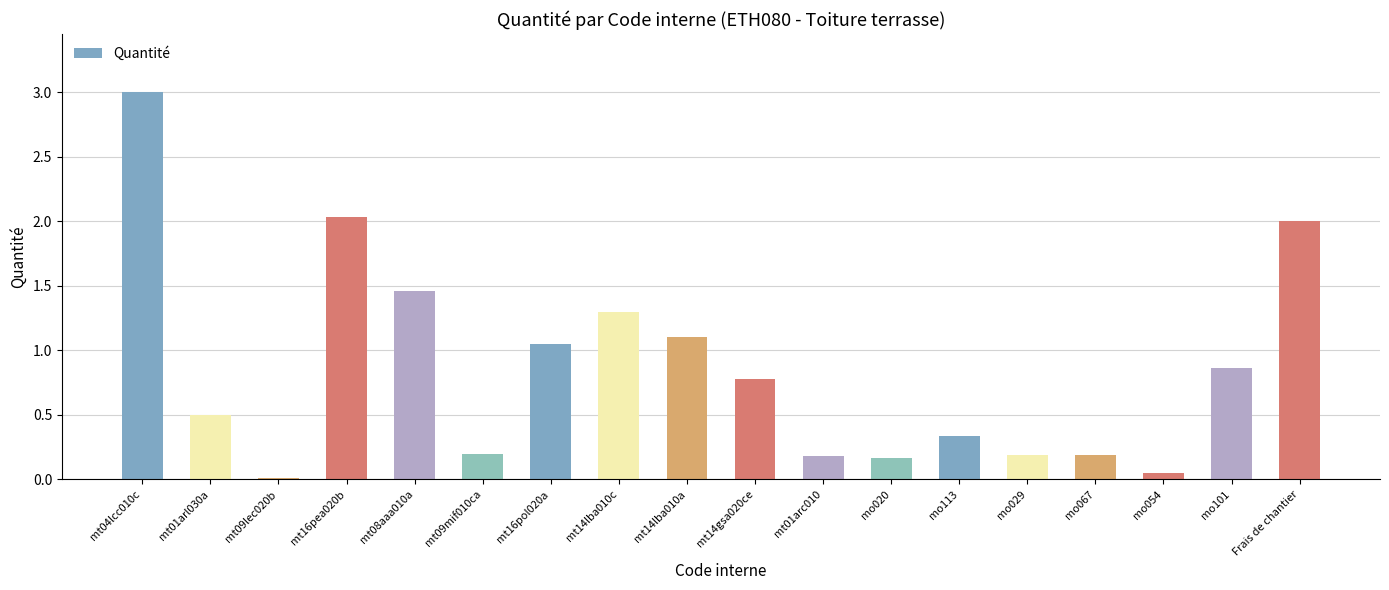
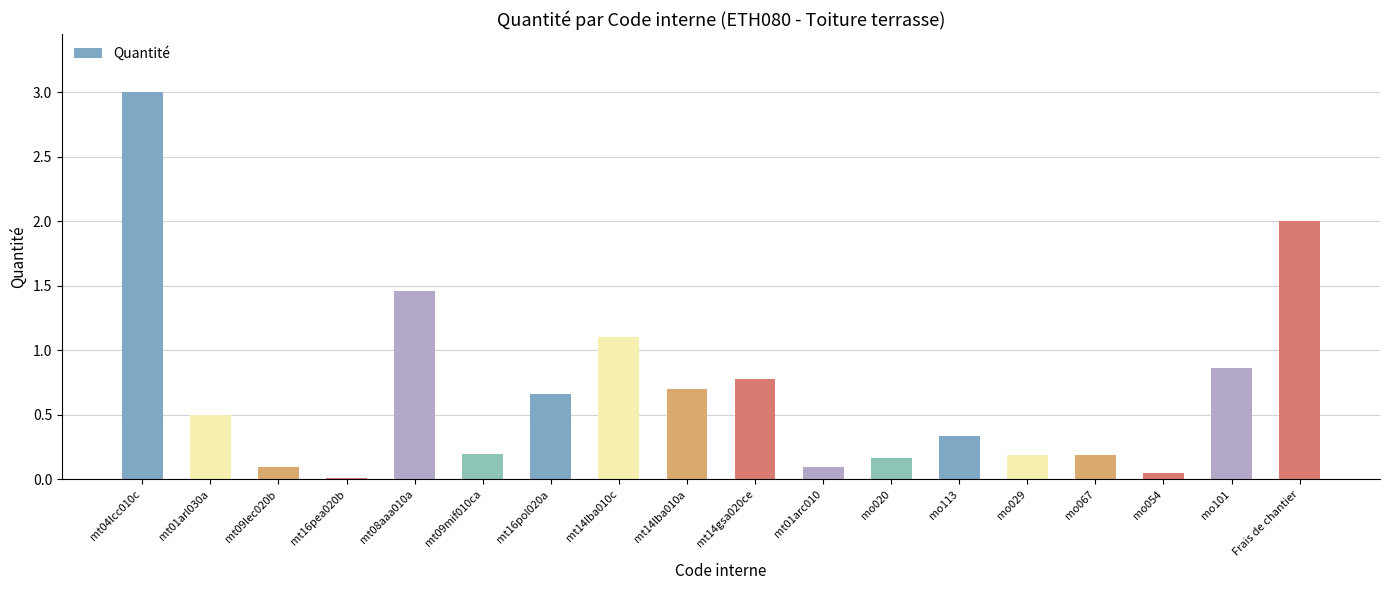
mt09lec020b: 0.01 -> 0.10
mt16pea020b: 2.03 -> 0.01
mt16pol020a: 1.05 -> 0.66
mt14lba010c: 1.3 -> 1.1
mt14lba010a: 1.1 -> 0.7
mt01arc010: 0.18 -> 0.10
